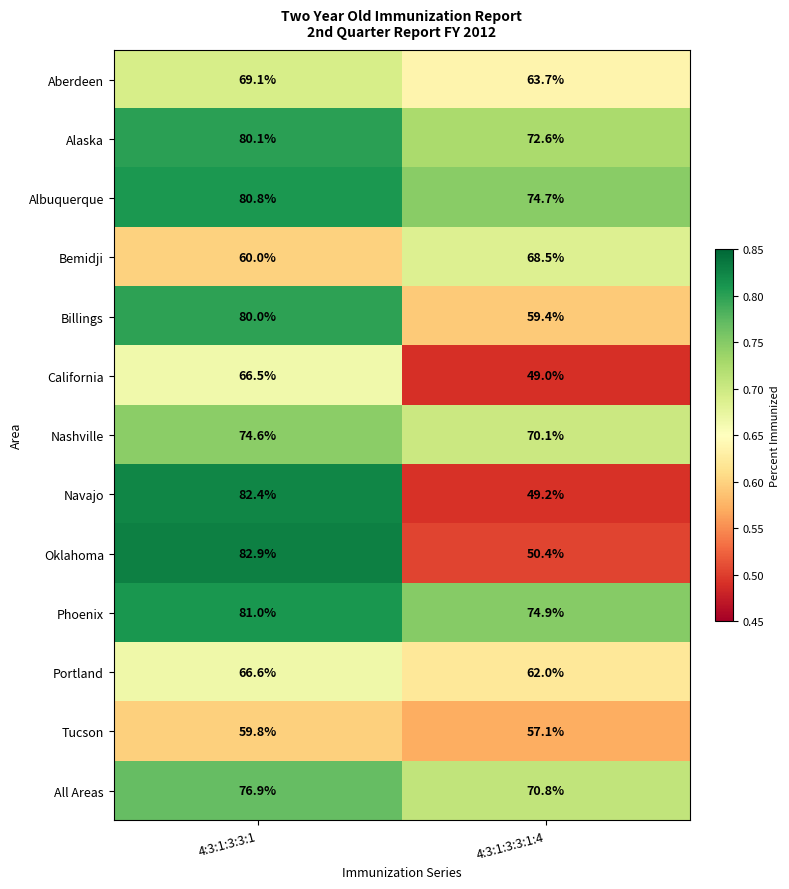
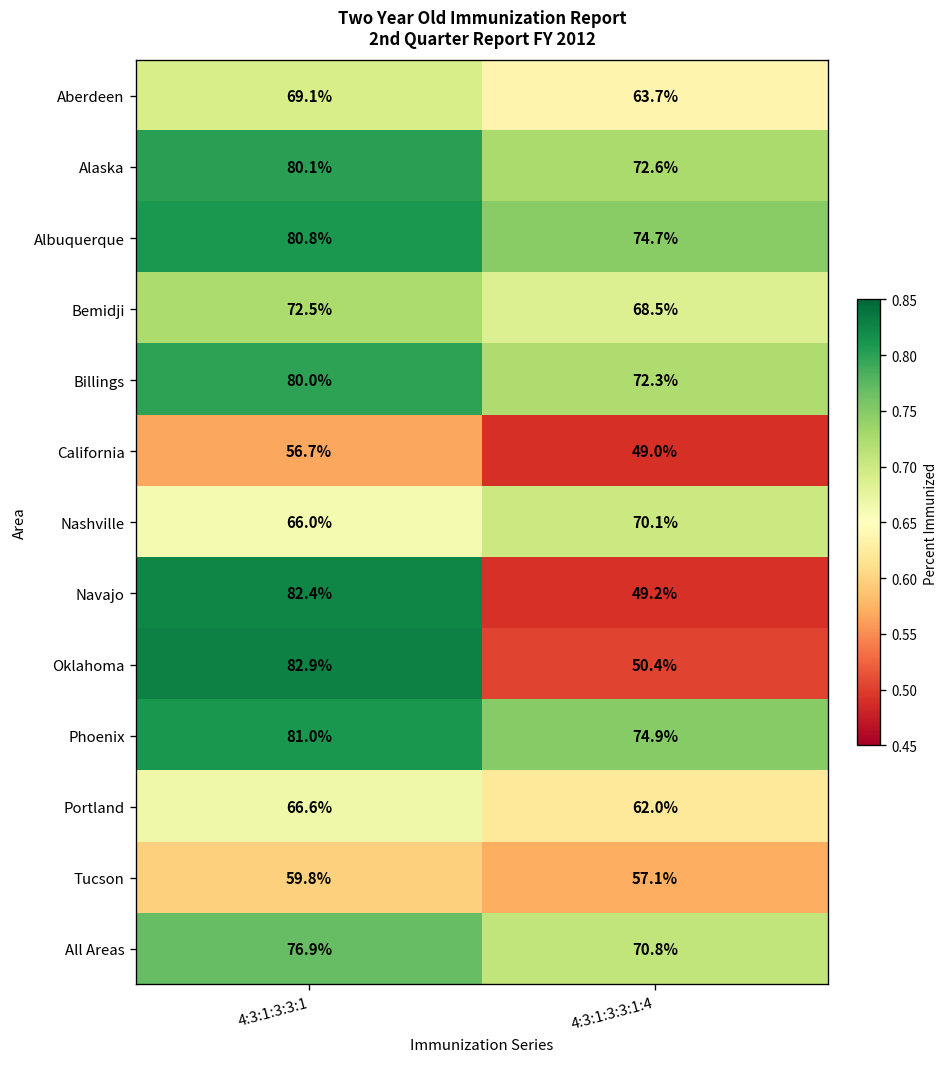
Bemidji, 4:3:1:3:3:1: 60.0% -> 72.5%
Billings, 4:3:1:3:3:1:4: 59.4% -> 72.3%
California, 4:3:1:3:3:1: 66.5% -> 56.7%
Nashville, 4:3:1:3:3:1: 74.6% -> 66.0%
